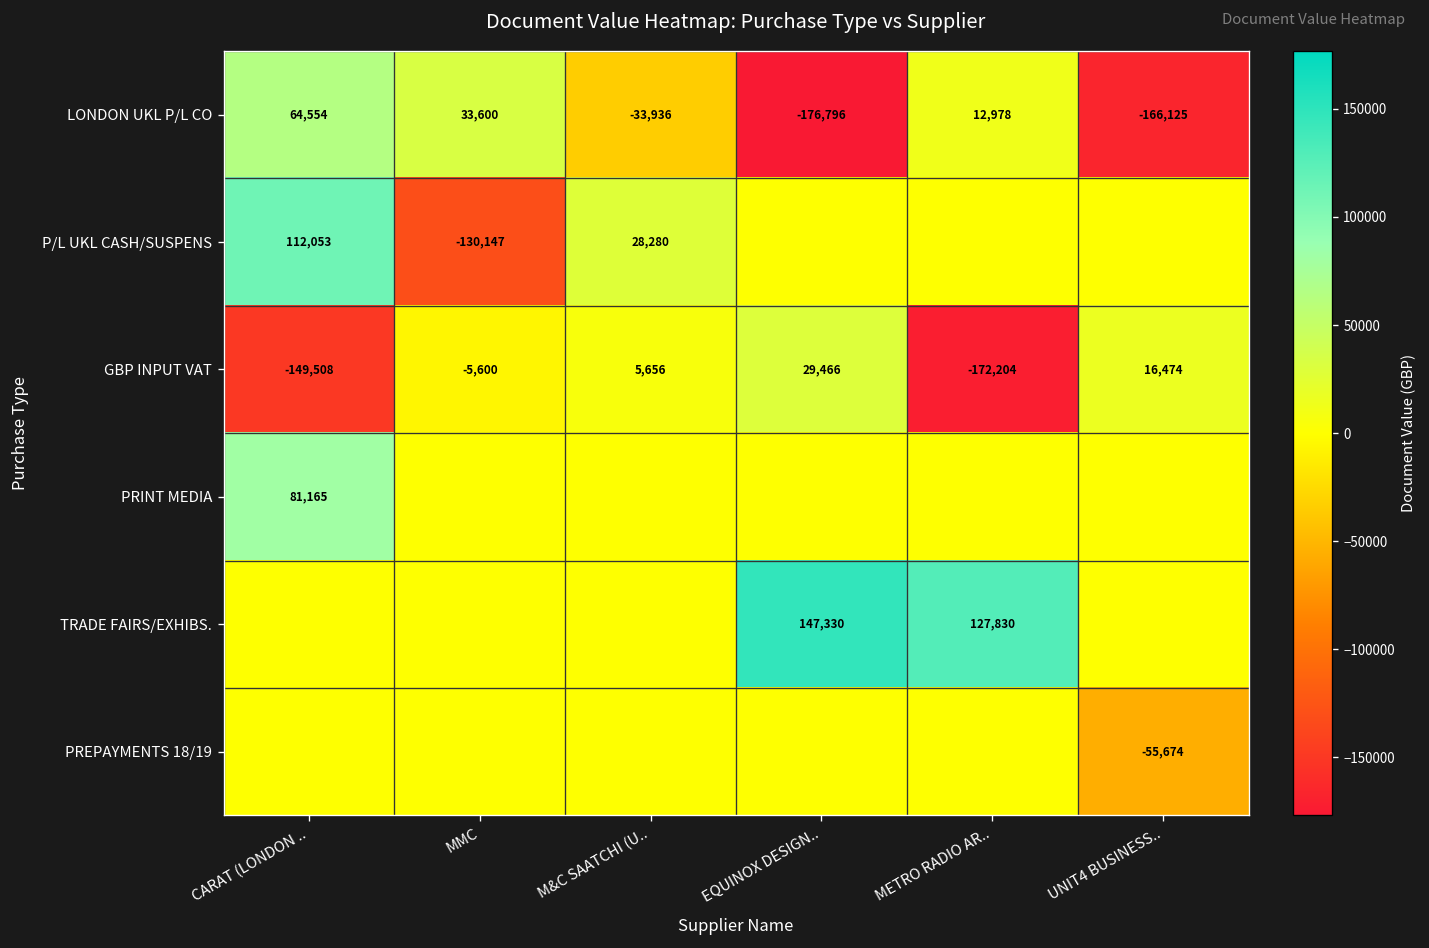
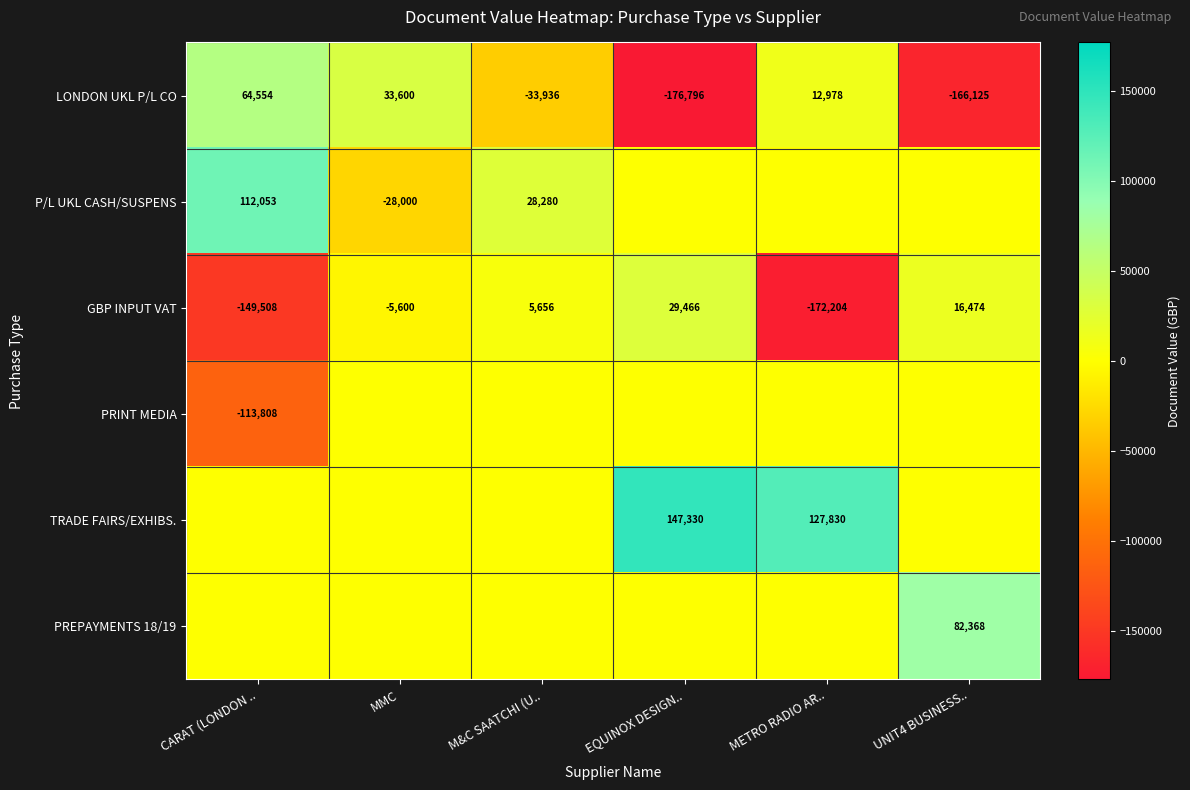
P/L UKL CASH/SUSPENS, MMC: -130,147 -> -28,000
PRINT MEDIA, CARAT (LONDON ..: 81,165 -> -113,808
PREPAYMENTS 18/19, UNIT4 BUSINESS..: -55,674 -> 82,368
